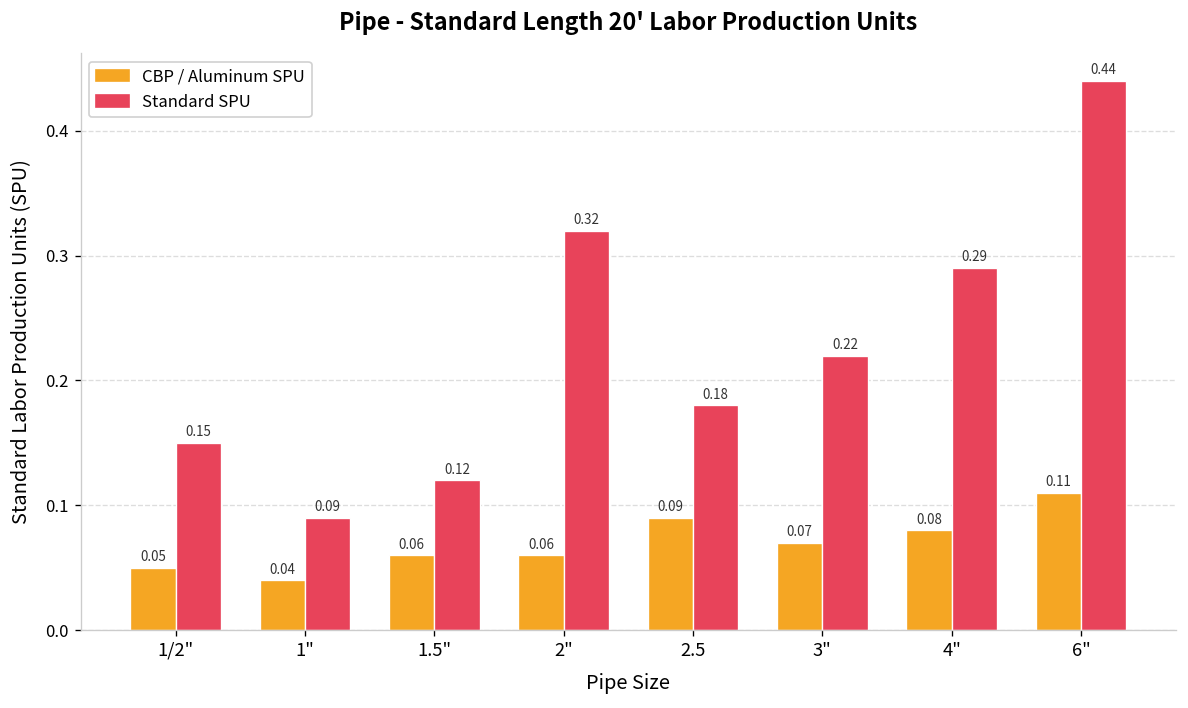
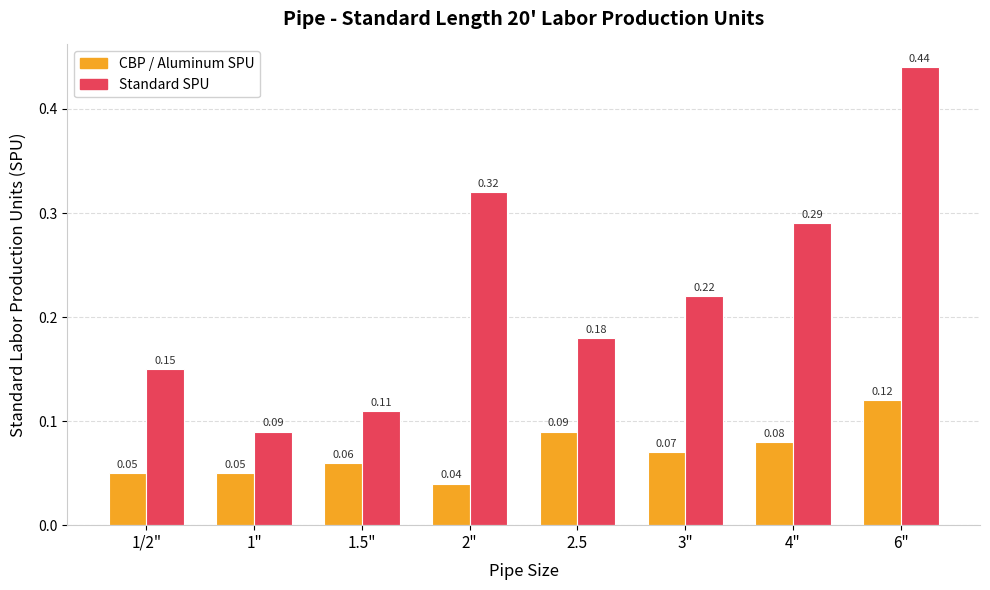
CBP / Aluminum SPU, 1": 0.04 -> 0.05
Standard SPU, 1.5": 0.12 -> 0.11
CBP / Aluminum SPU, 2": 0.06 -> 0.04
CBP / Aluminum SPU, 6": 0.11 -> 0.12
